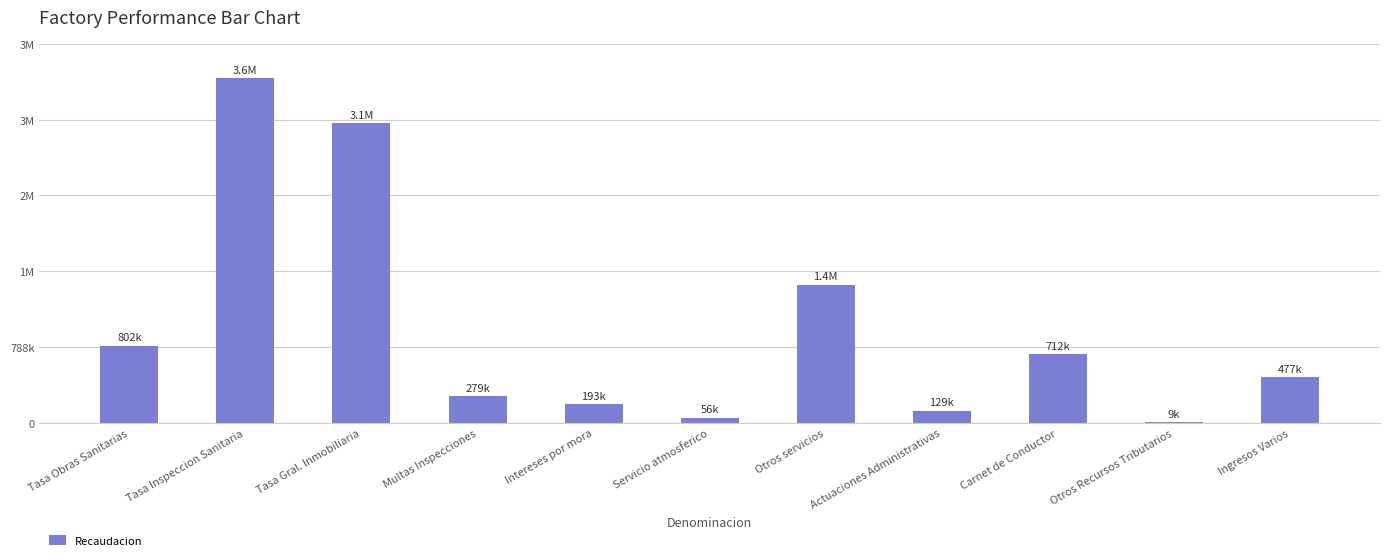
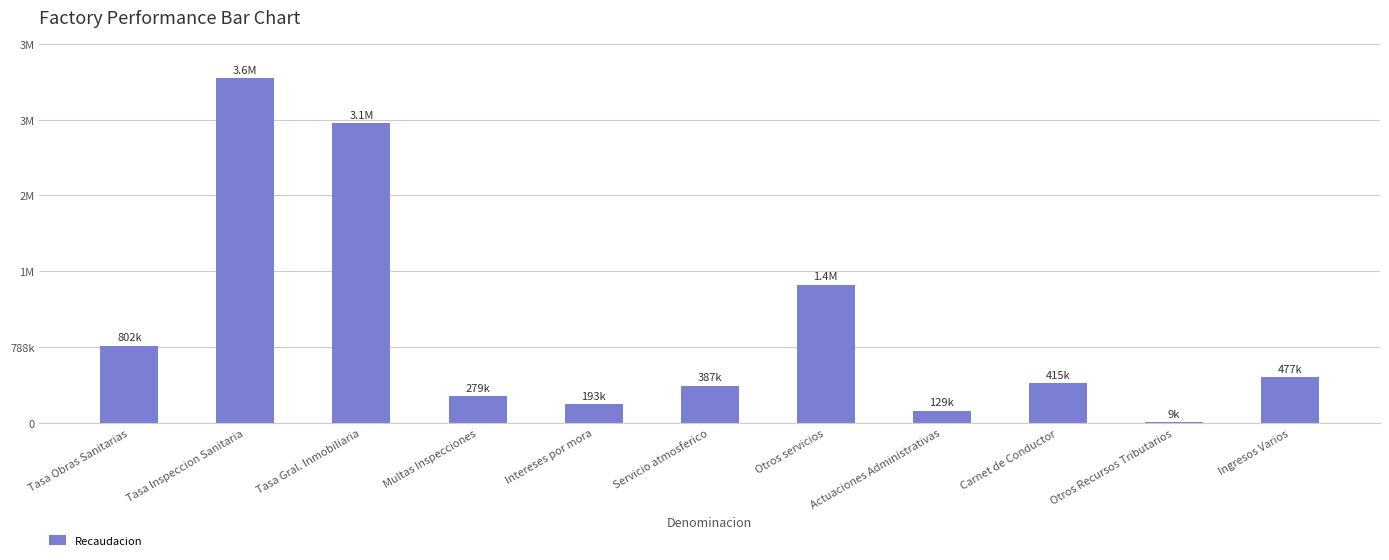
Servicio atmosferico: 56k -> 387k
Carnet de Conductor: 712k -> 415k
